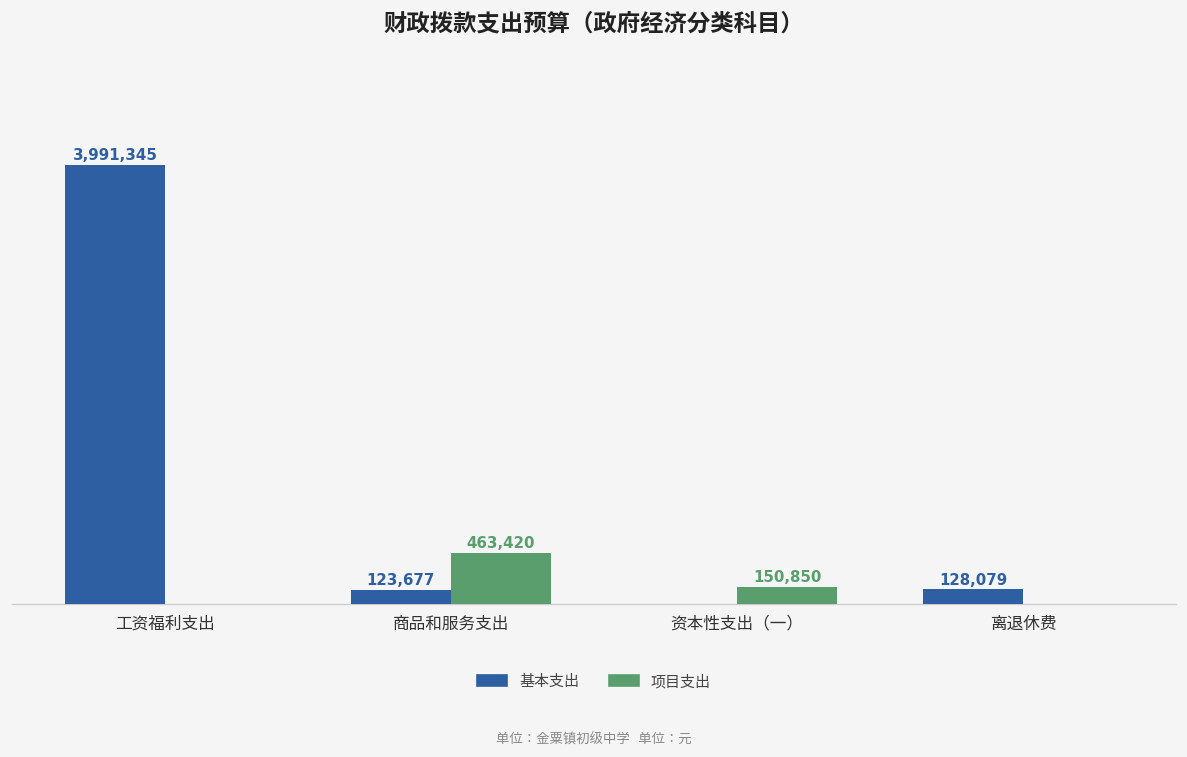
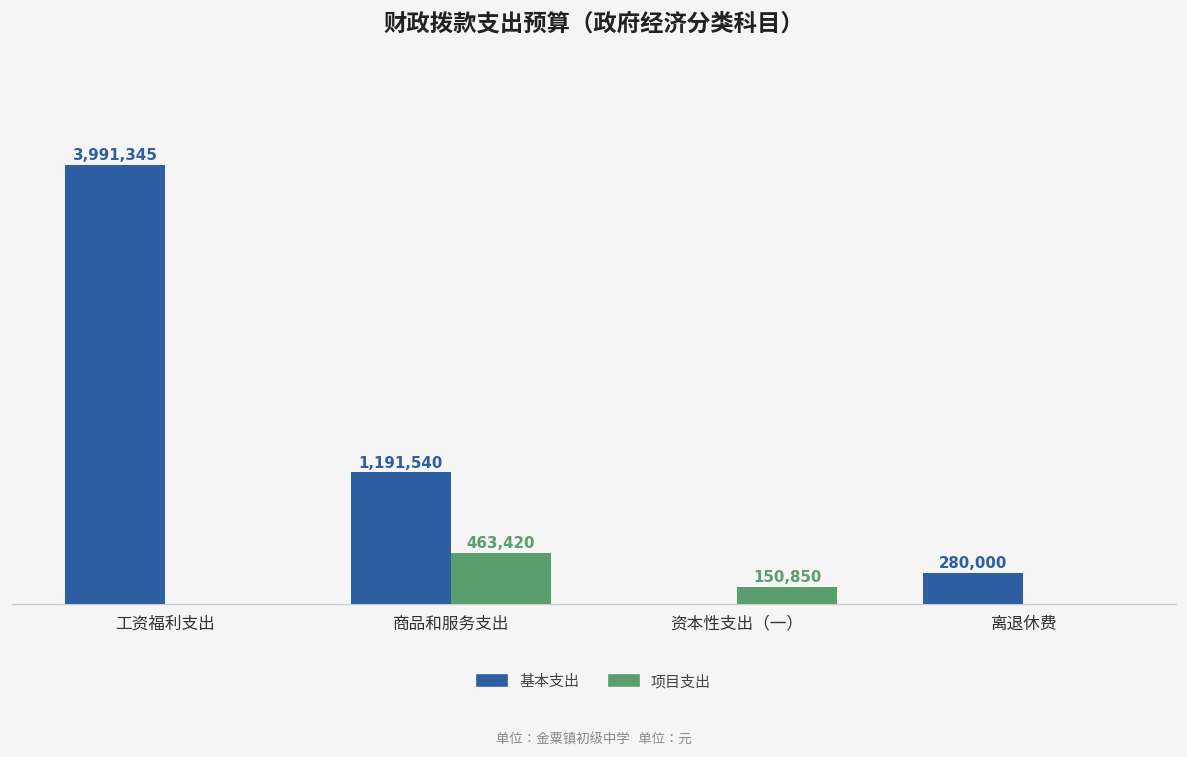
基本支出, 商品和服务支出: 123,677 -> 1,191,540
基本支出, 离退休费: 128,079 -> 280,000
